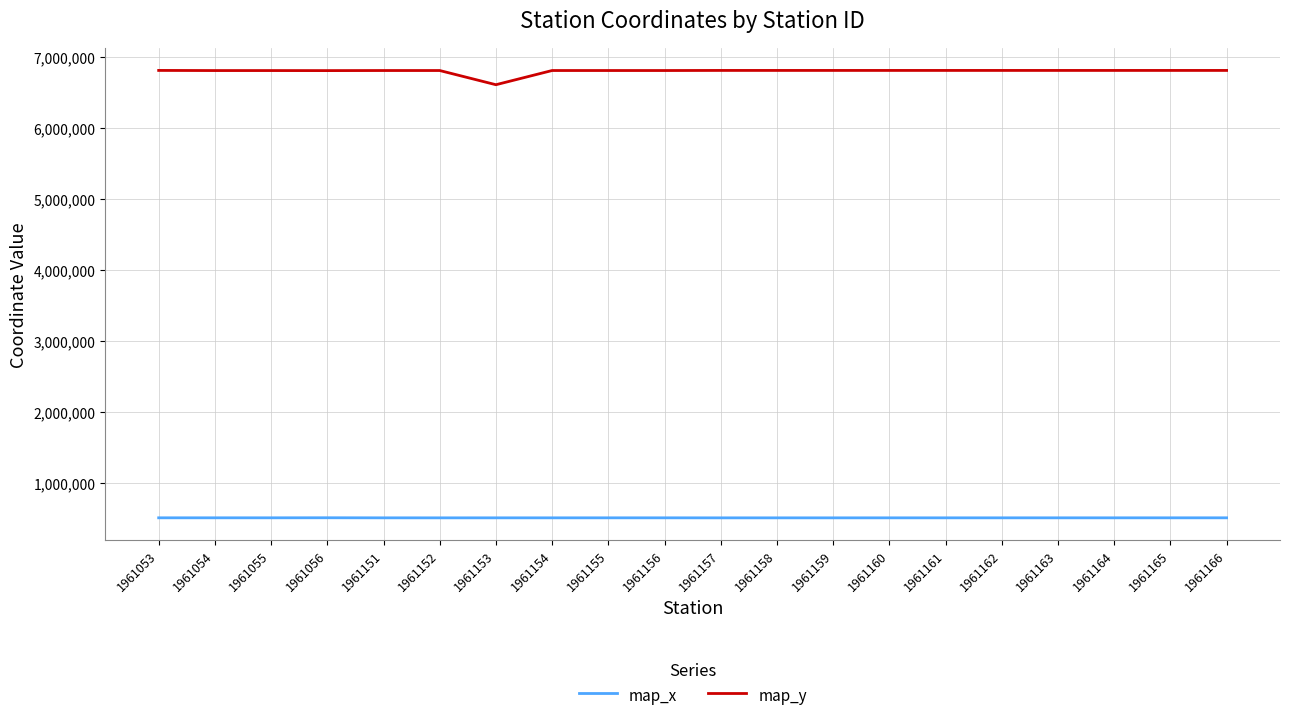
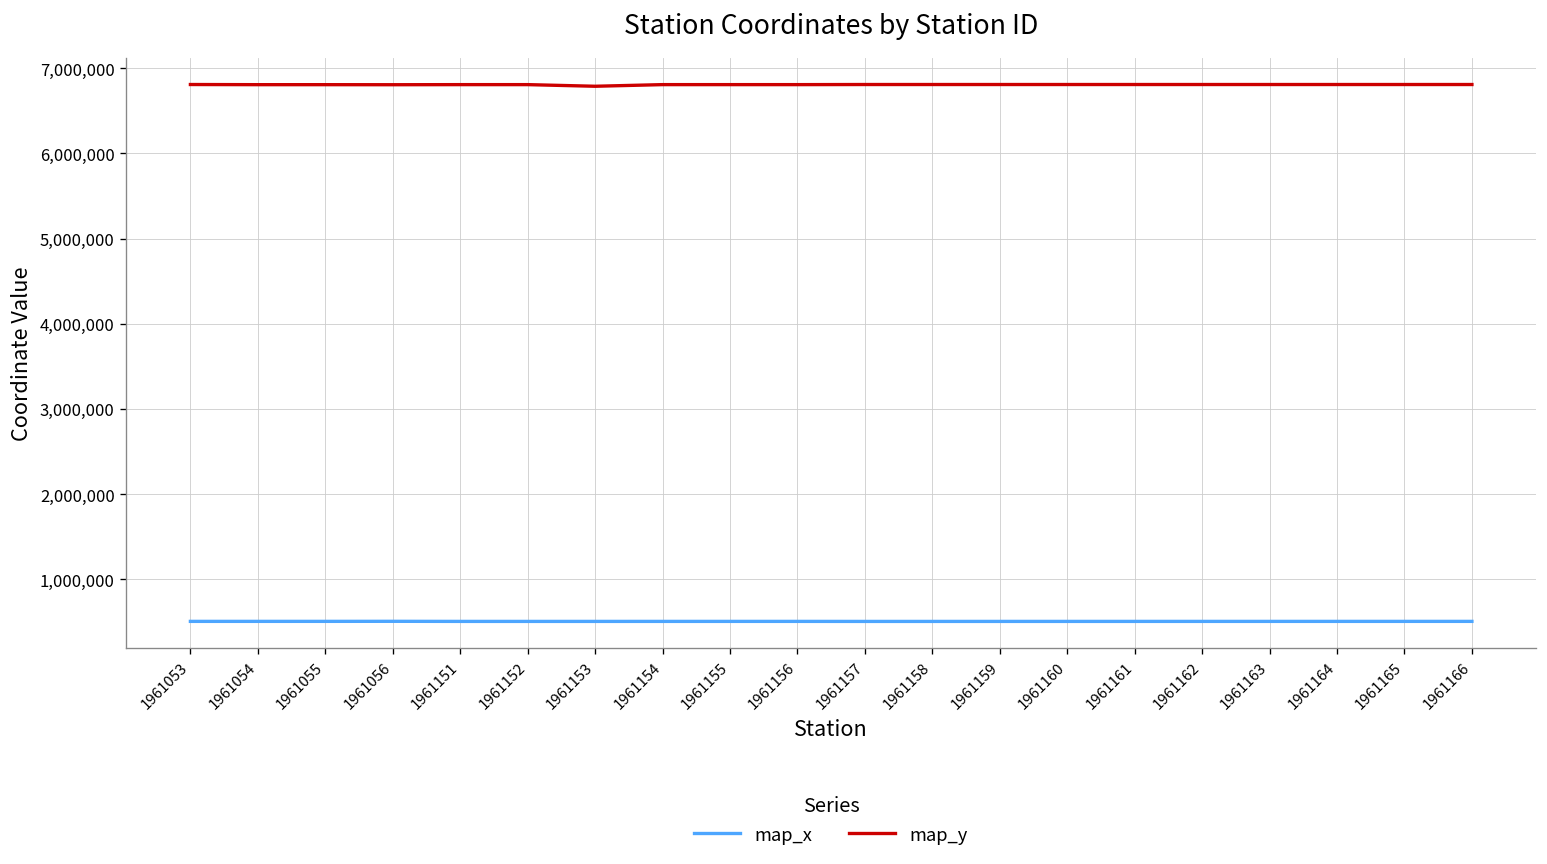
map_y, 1961153: 6,600,000 -> 6,800,000
